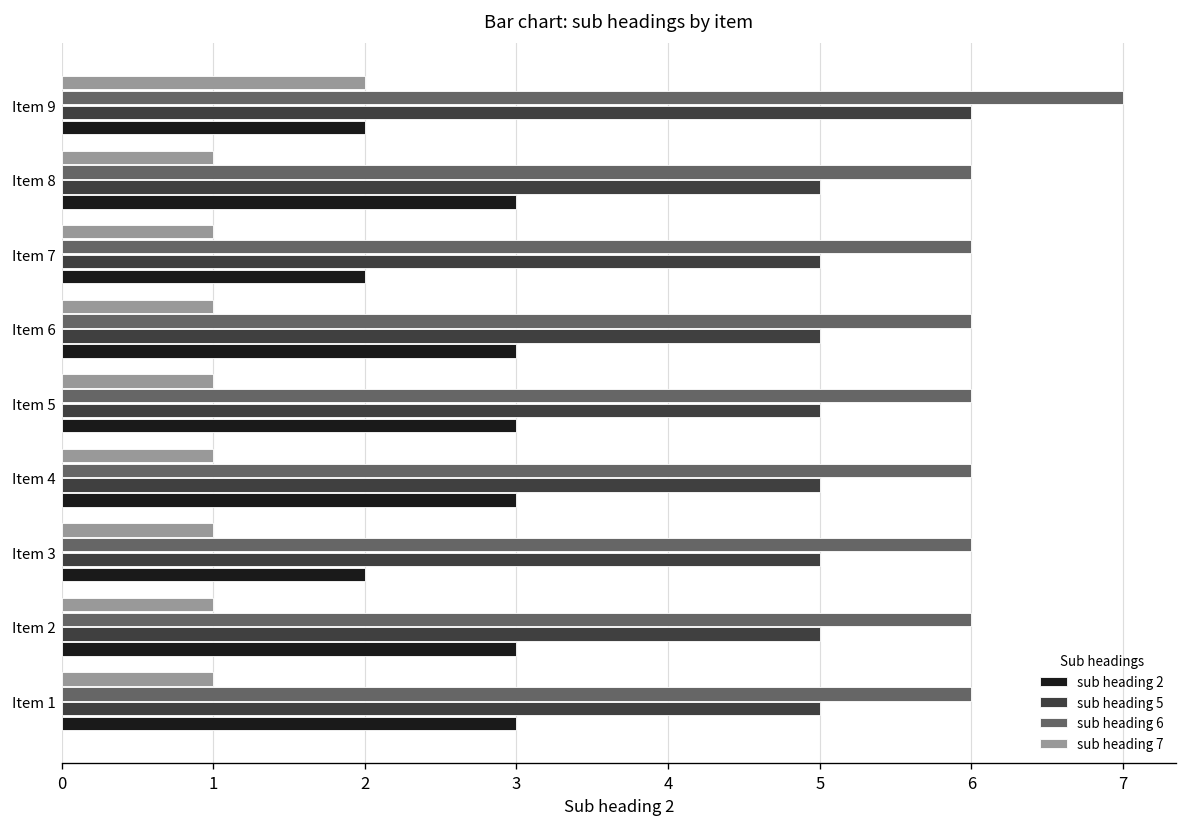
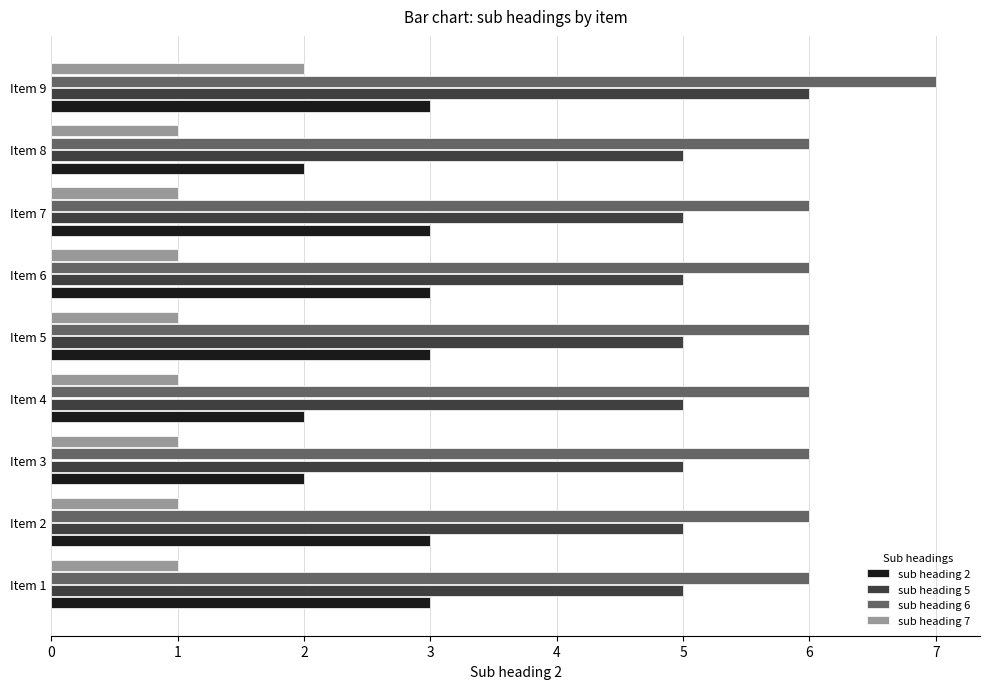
sub heading 2, Item 9: 2 -> 3
sub heading 2, Item 8: 3 -> 2
sub heading 2, Item 7: 2 -> 3
sub heading 2, Item 4: 3 -> 2
